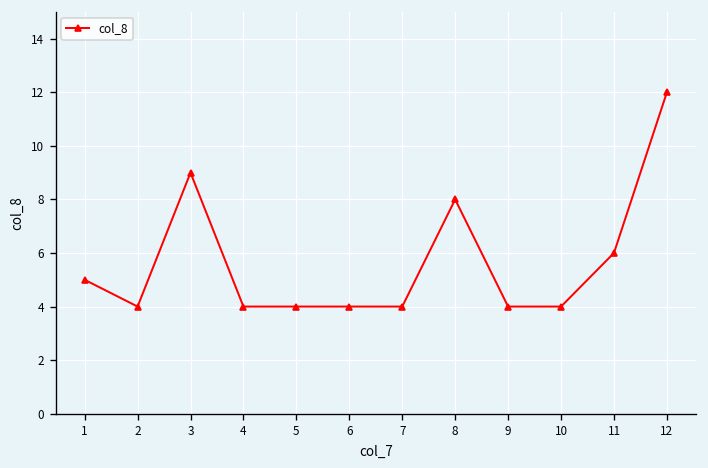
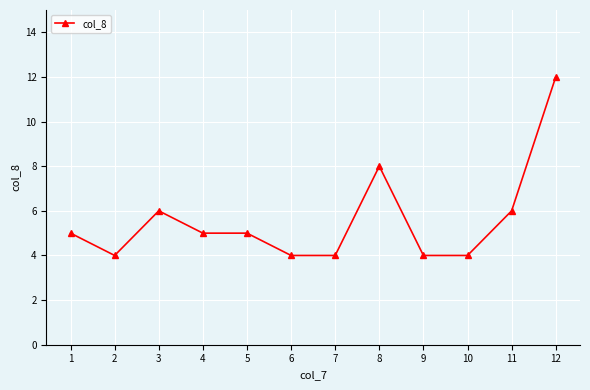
3: 9 -> 6
4: 4 -> 5
5: 4 -> 5
